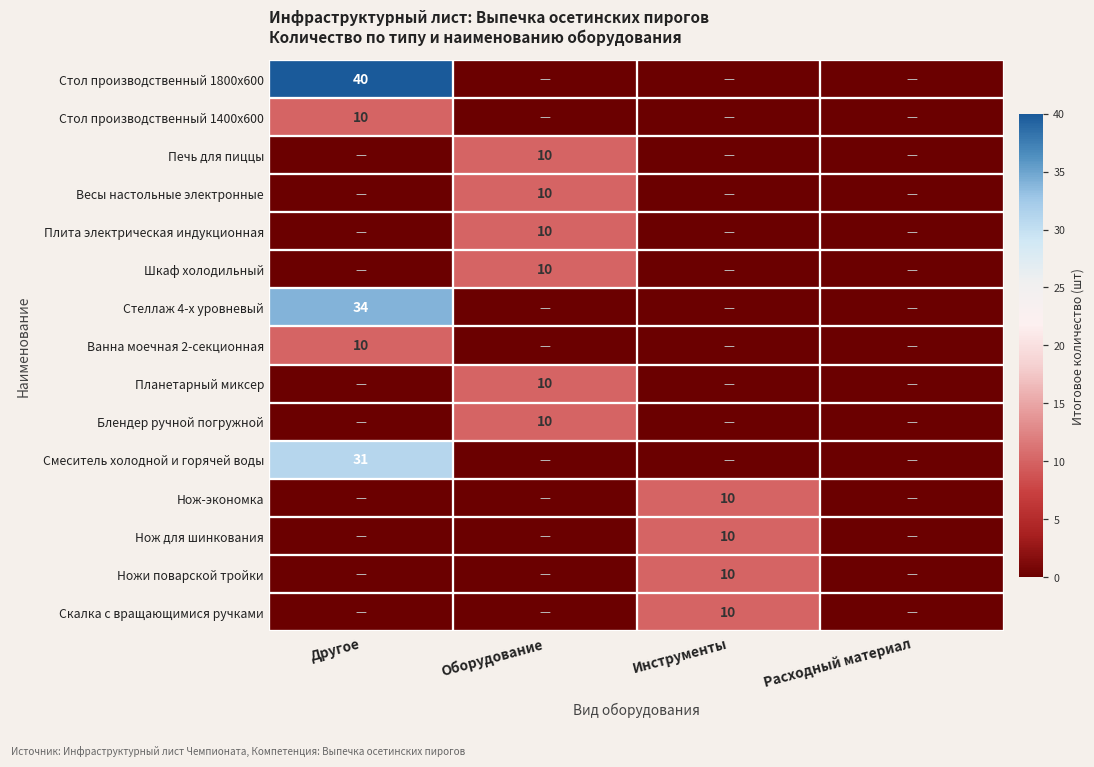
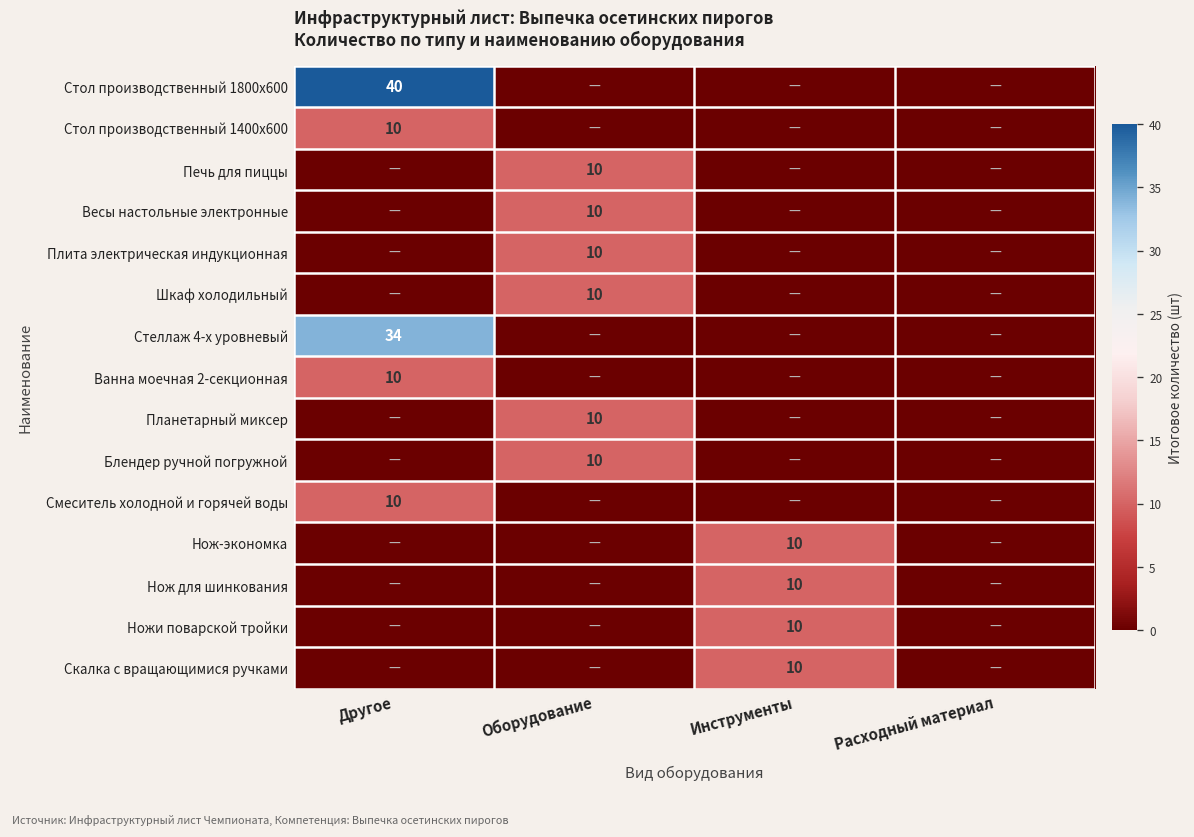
Смеситель холодной и горячей воды, Другое: 31 -> 10
